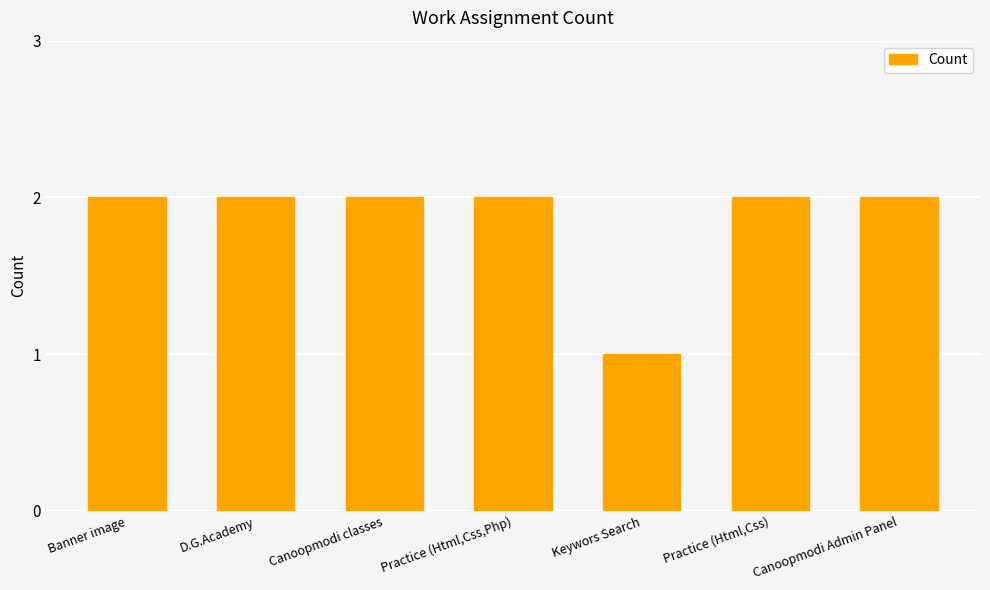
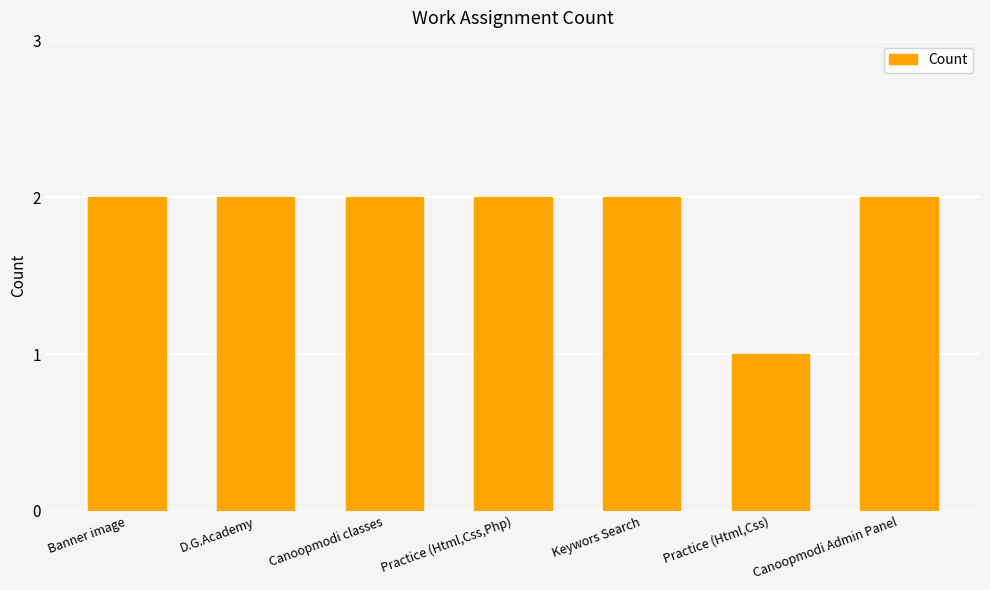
Keywors Search: 1 -> 2
Practice (Html,Css): 2 -> 1
